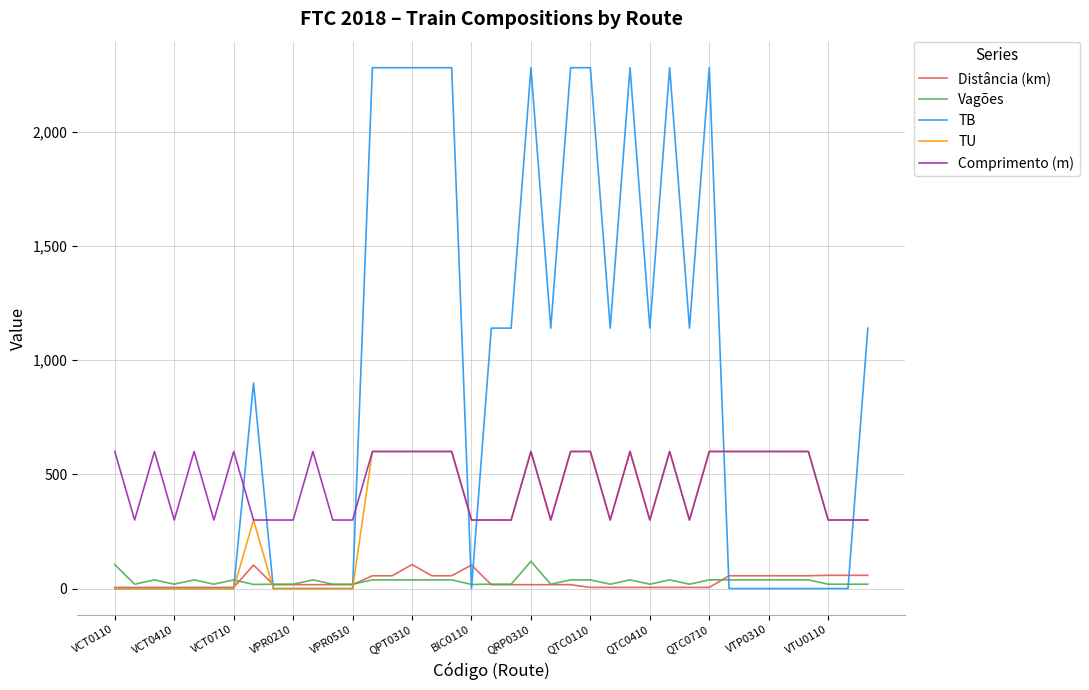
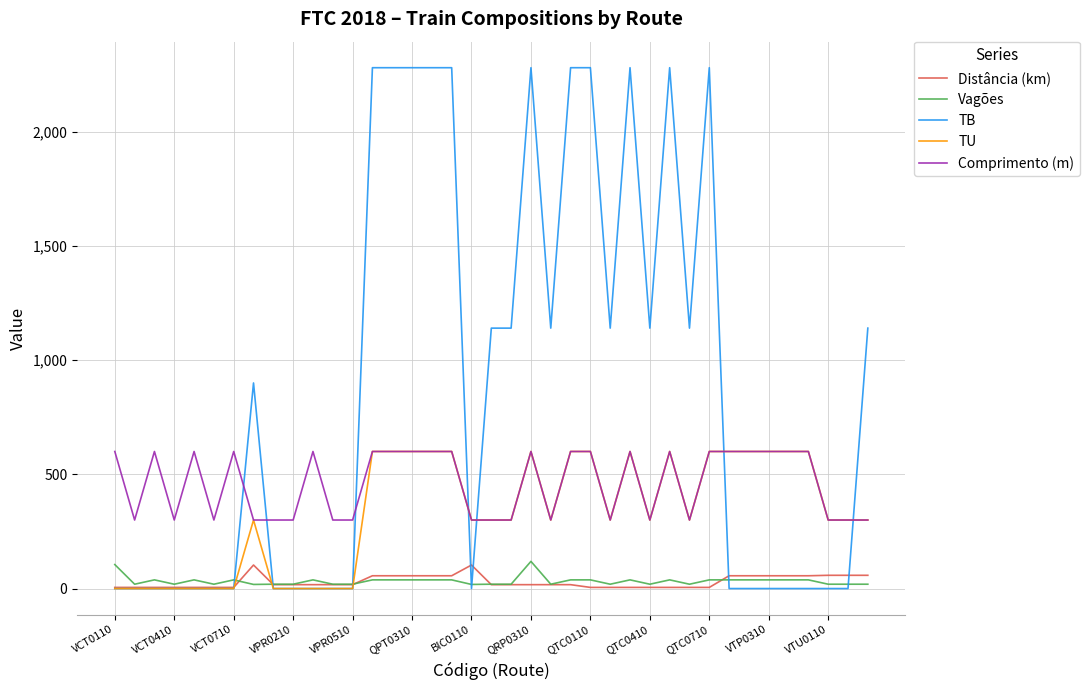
Distância (km), QPT0310: 110 -> 60
